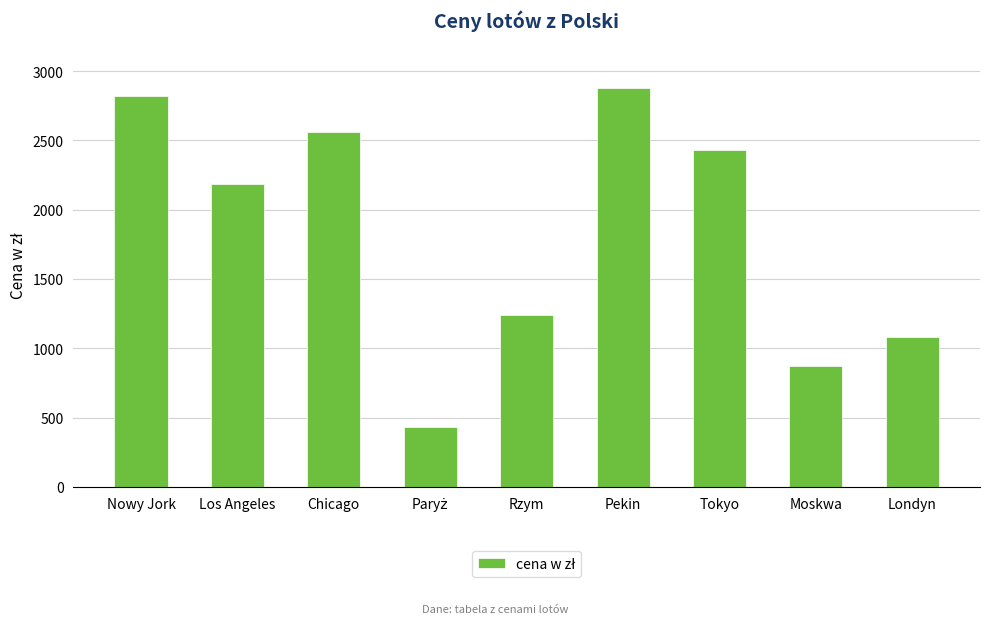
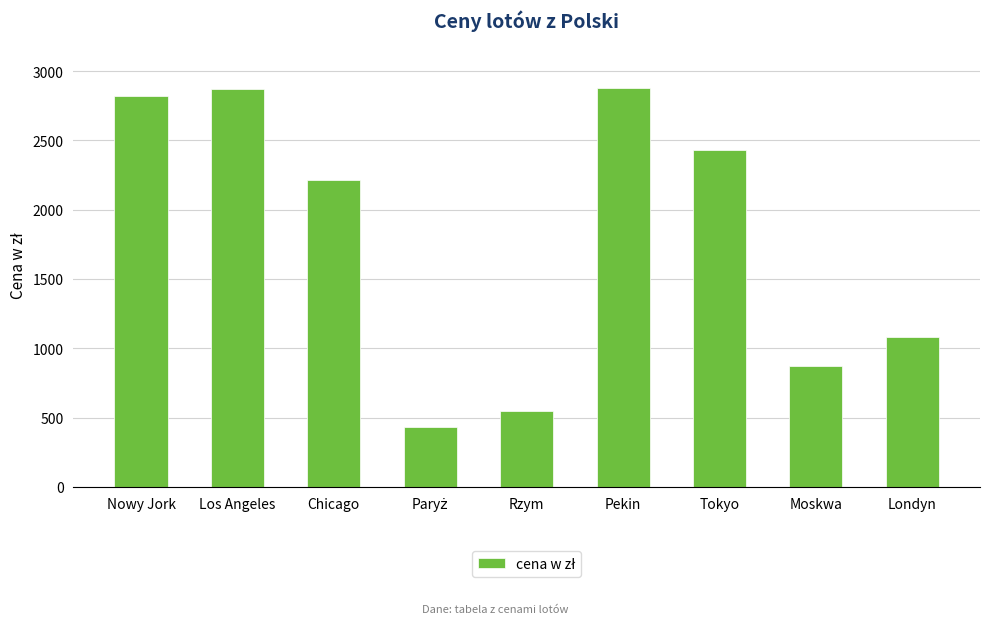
Los Angeles: 2190 -> 2870
Chicago: 2560 -> 2210
Rzym: 1240 -> 550
